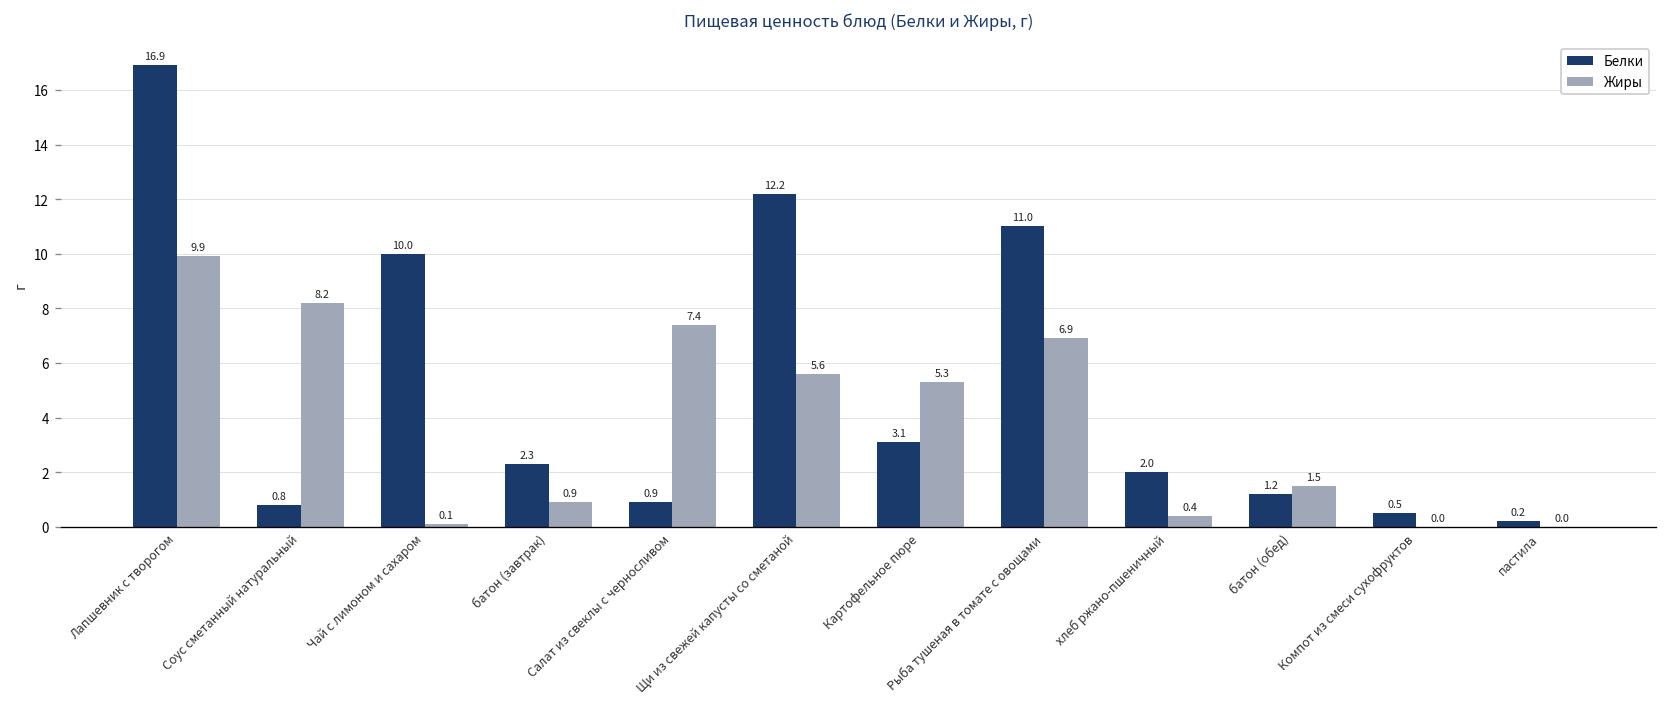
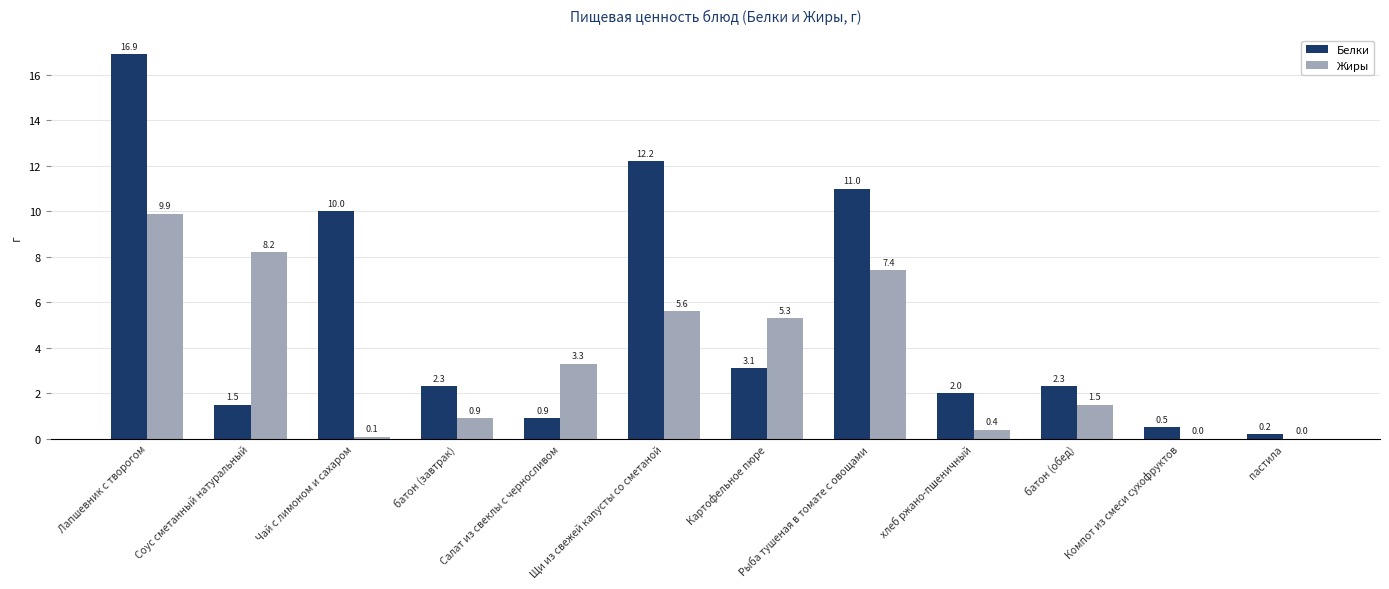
Белки, Соус сметанный натуральный: 0.8 -> 1.5
Жиры, Салат из свеклы с черносливом: 7.4 -> 3.3
Жиры, Рыба тушеная в томате с овощами: 6.9 -> 7.4
Белки, батон (обед): 1.2 -> 2.3
